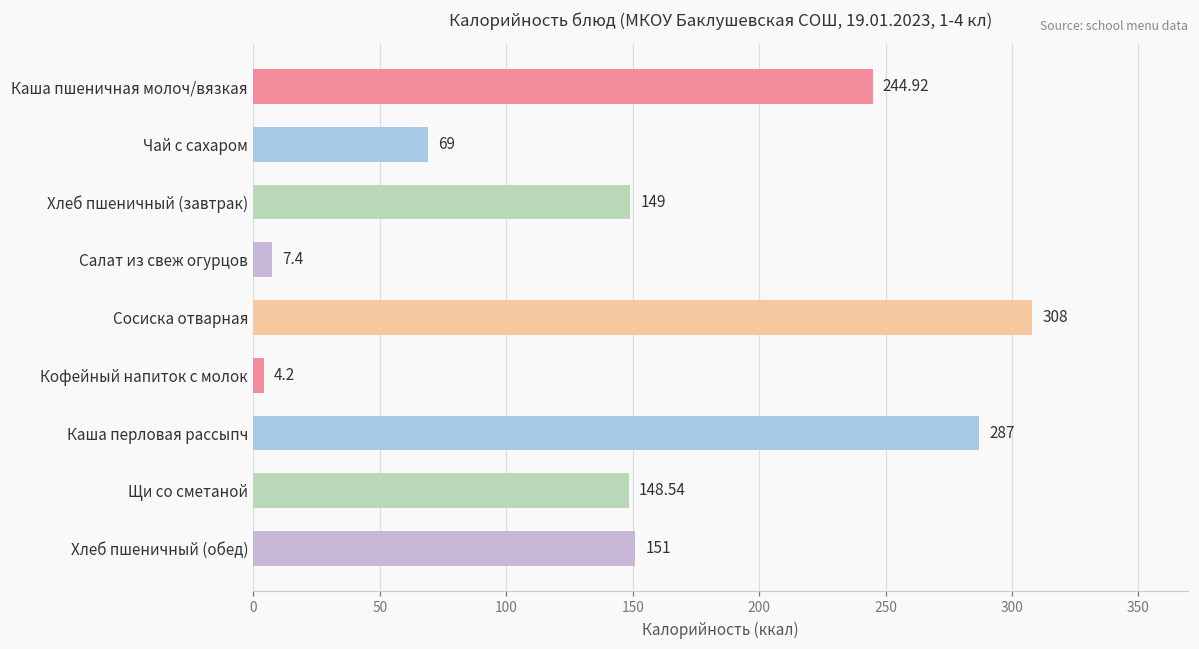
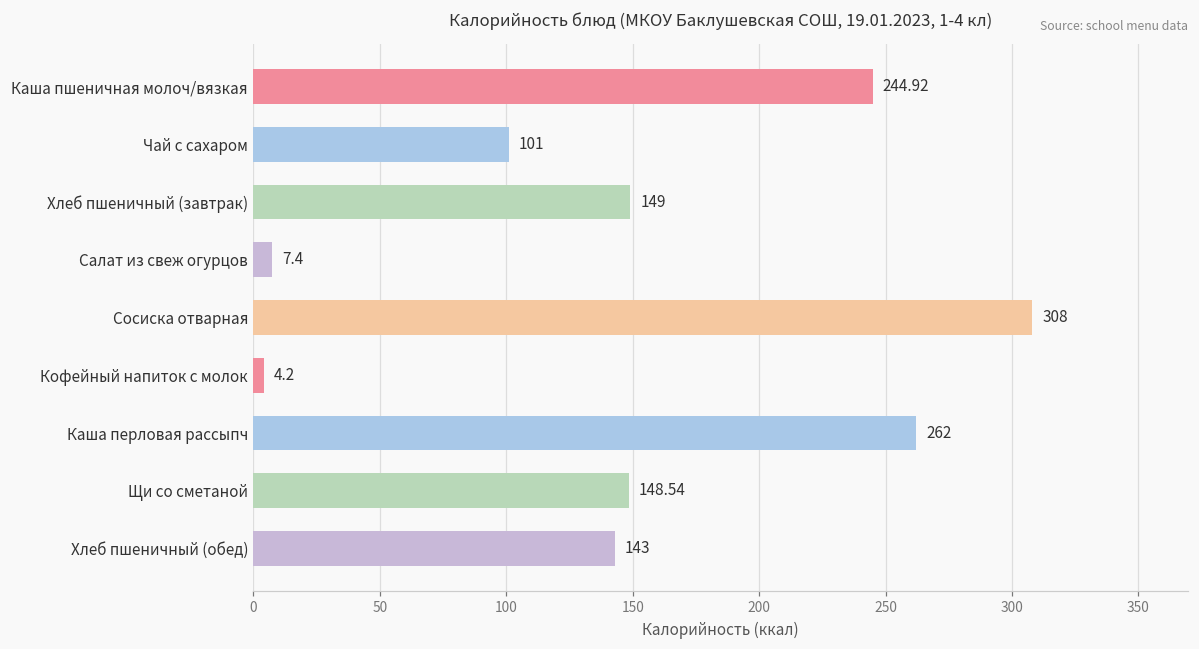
Чай с сахаром: 69 -> 101
Каша перловая рассыпч: 287 -> 262
Хлеб пшеничный (обед): 151 -> 143
